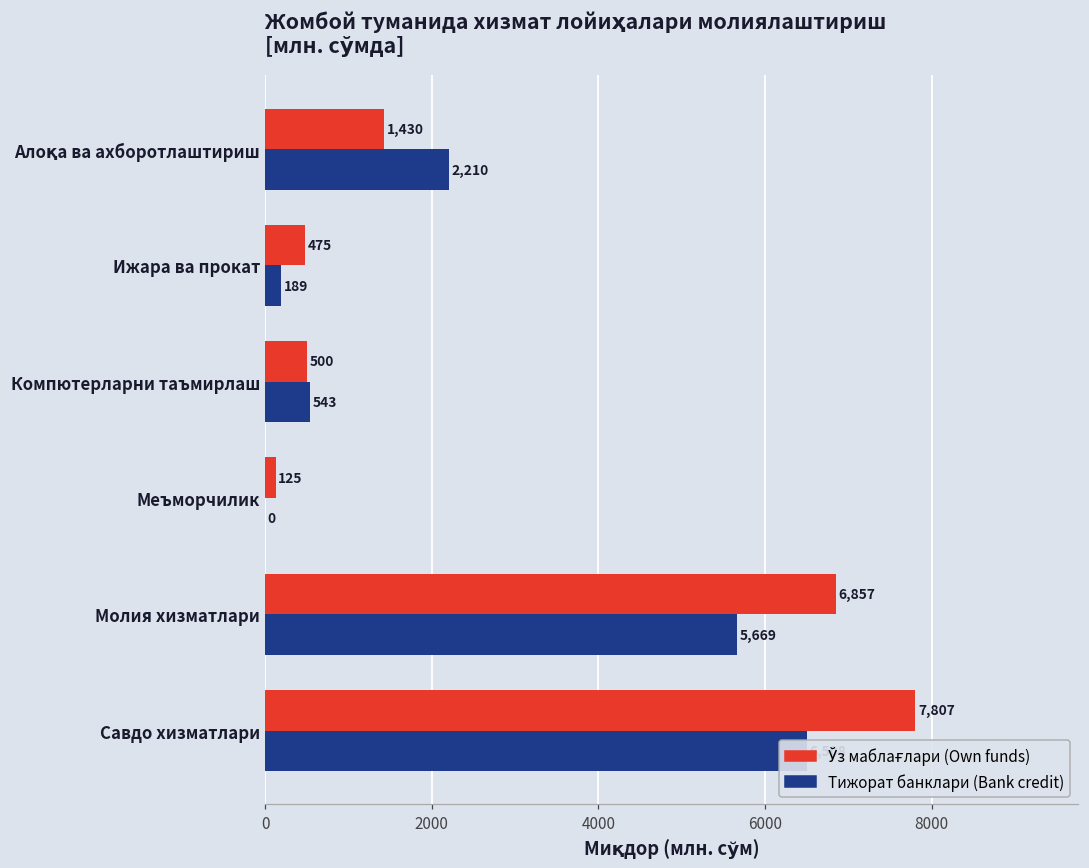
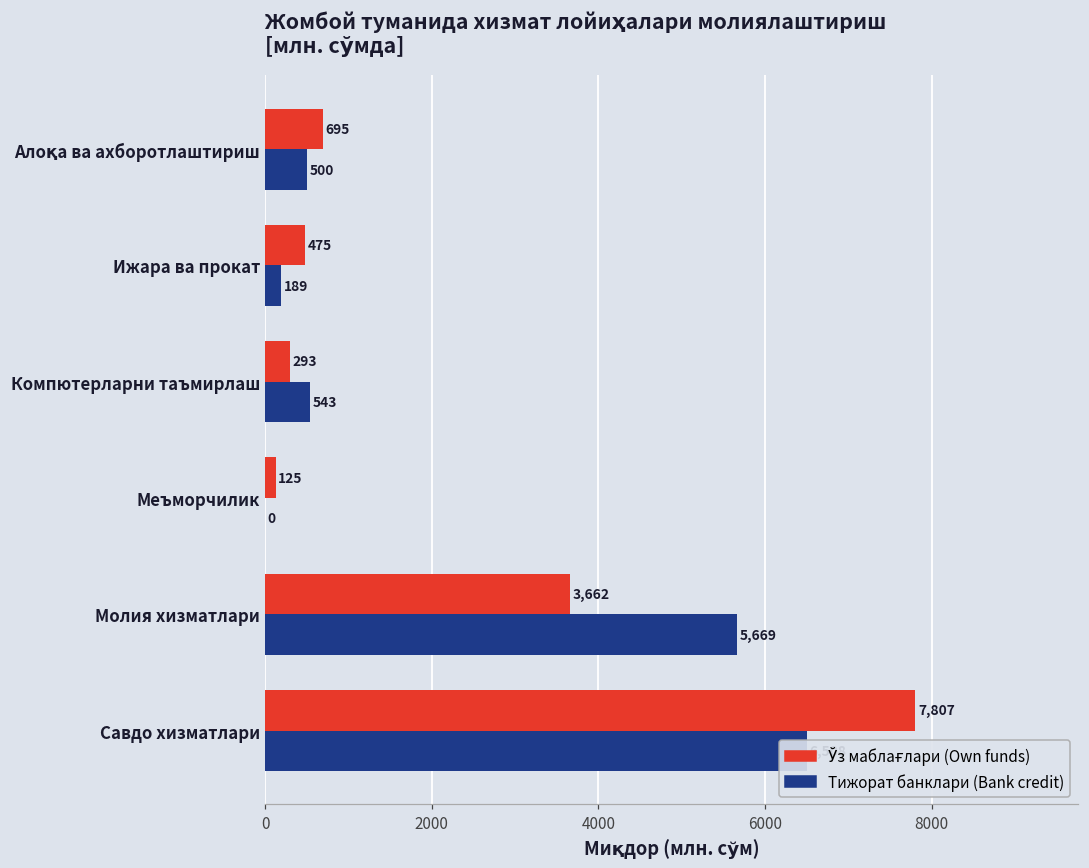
Ўз маблағлари (Own funds), Алоқа ва ахборотлаштириш: 1,430 -> 695
Тижорат банклари (Bank credit), Алоқа ва ахборотлаштириш: 2,210 -> 500
Ўз маблағлари (Own funds), Компютерларни таъмирлаш: 500 -> 293
Ўз маблағлари (Own funds), Молия хизматлари: 6,857 -> 3,662
